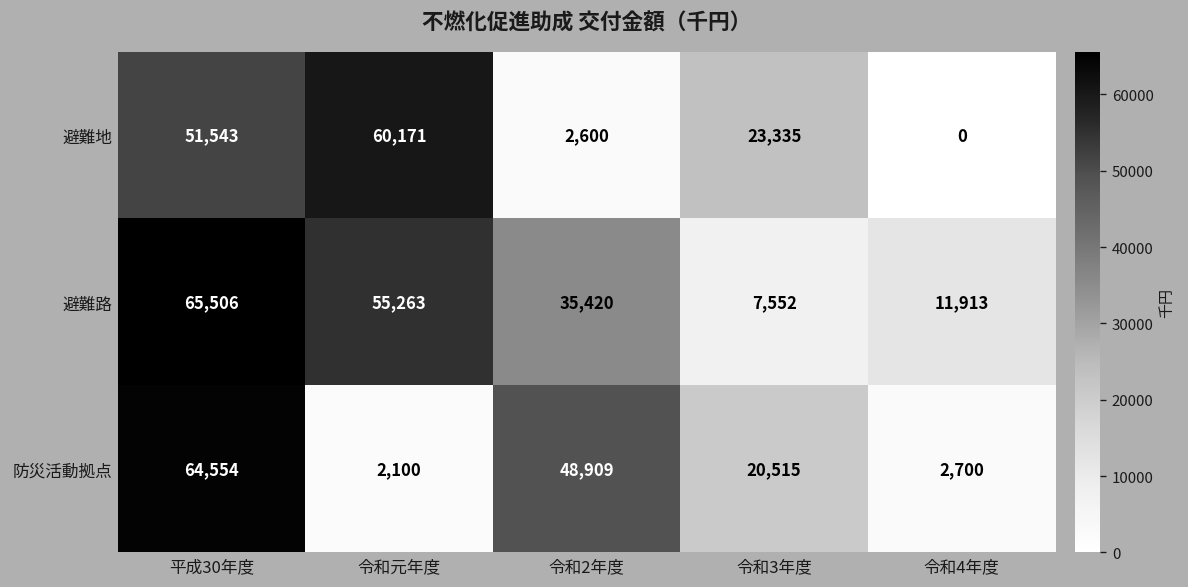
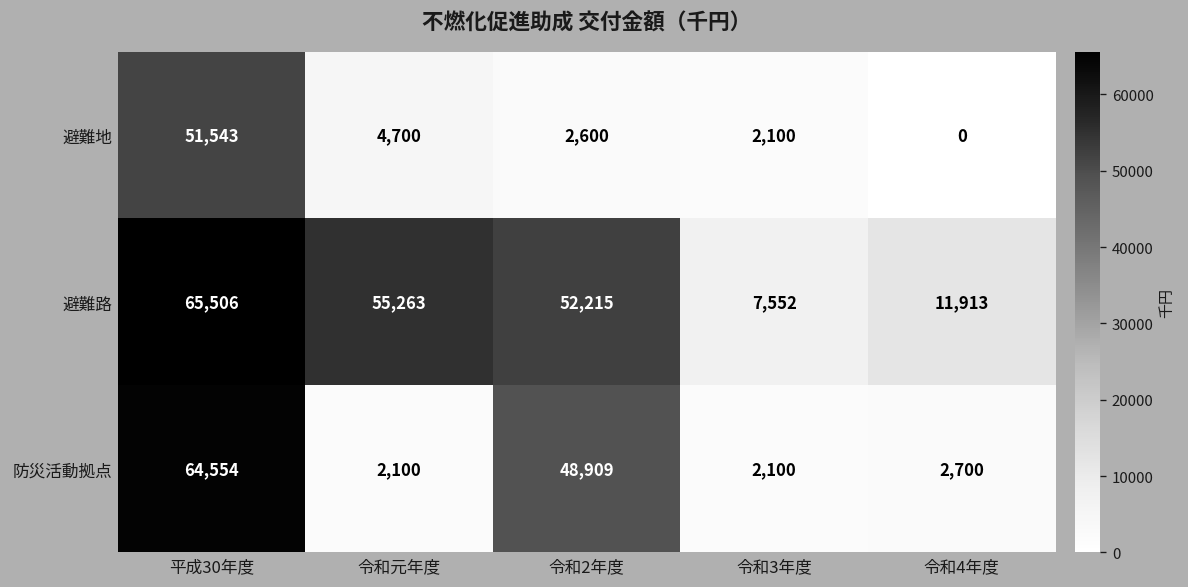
避難地, 令和元年度: 60,171 -> 4,700
避難地, 令和3年度: 23,335 -> 2,100
避難路, 令和2年度: 35,420 -> 52,215
防災活動拠点, 令和3年度: 20,515 -> 2,100
